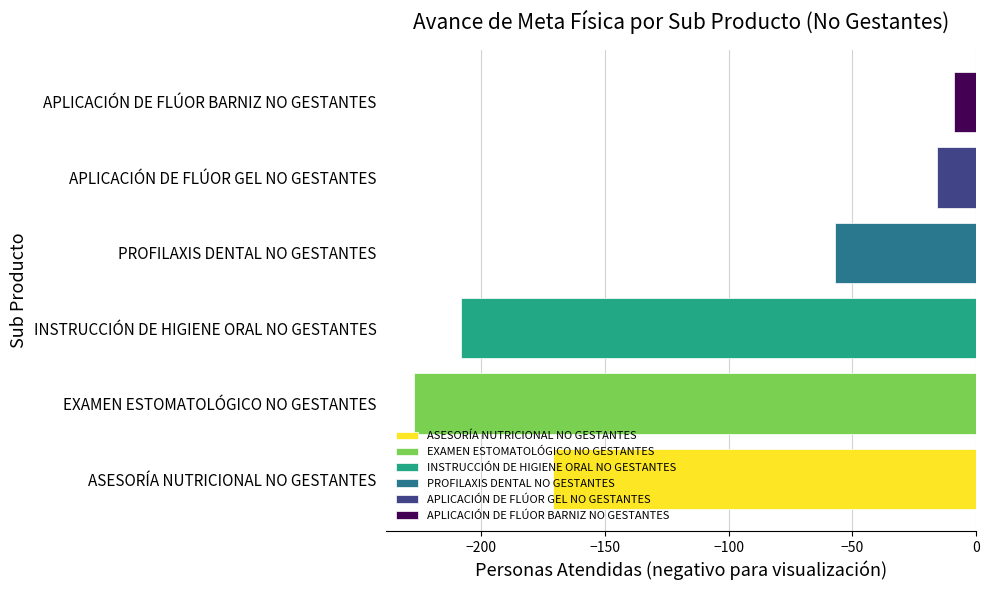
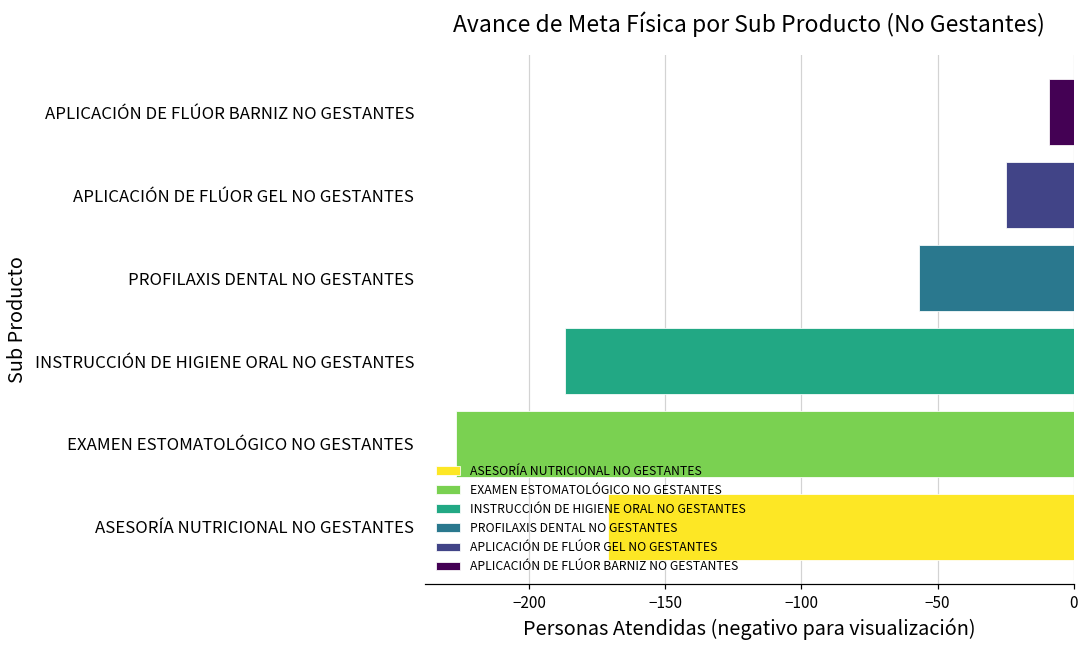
APLICACIÓN DE FLÚOR GEL NO GESTANTES: -16 -> -25
INSTRUCCIÓN DE HIGIENE ORAL NO GESTANTES: -208 -> -187
